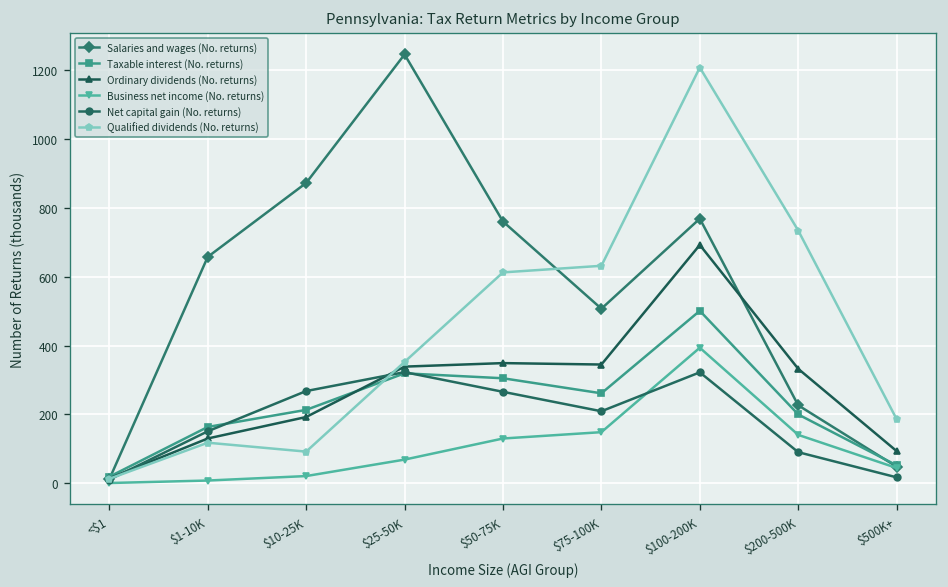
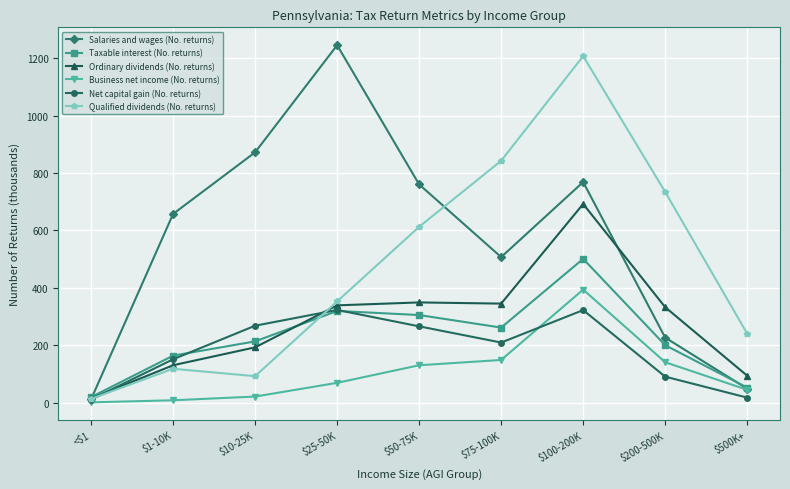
Qualified dividends (No. returns), $75-100K: 630 -> 840
Qualified dividends (No. returns), $500K+: 190 -> 240
